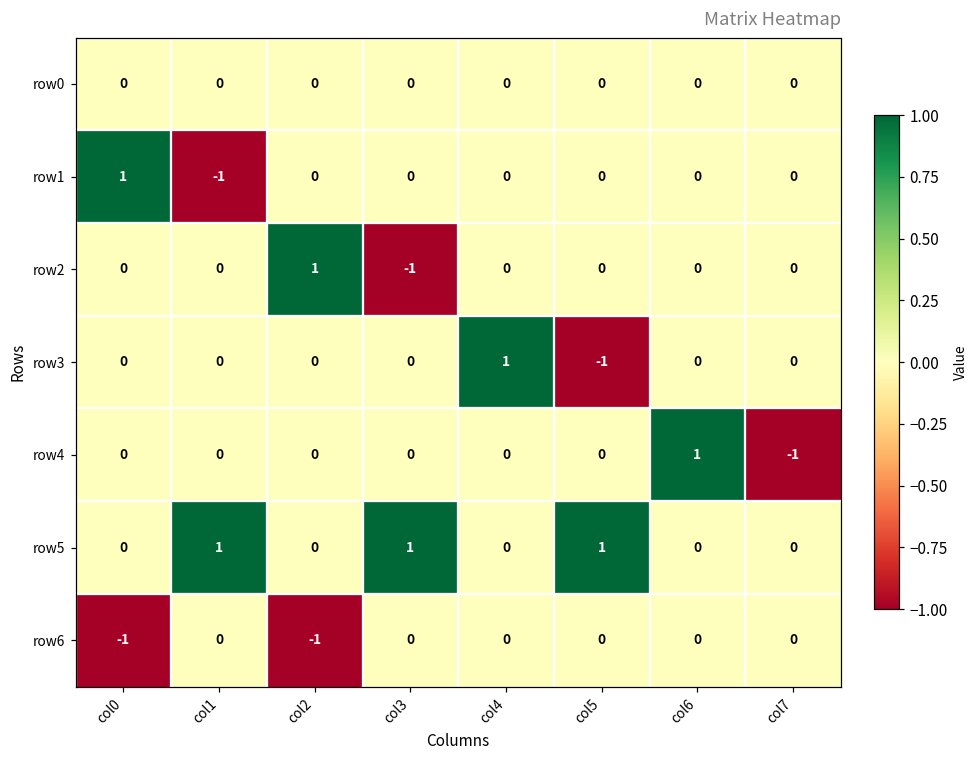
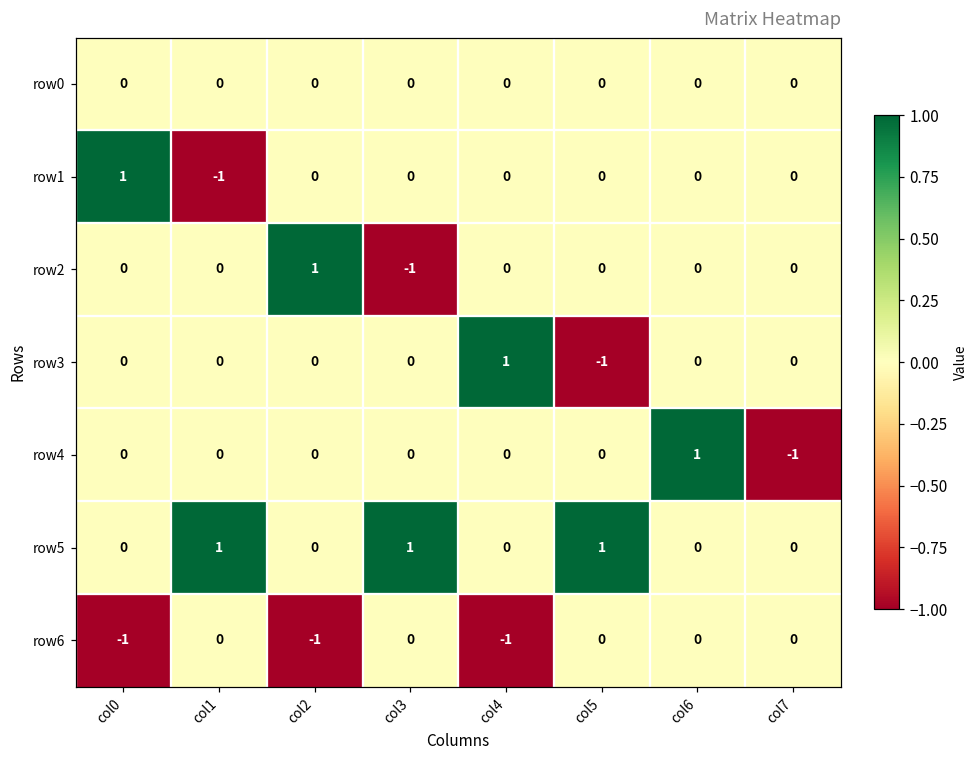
row6, col4: 0 -> -1
